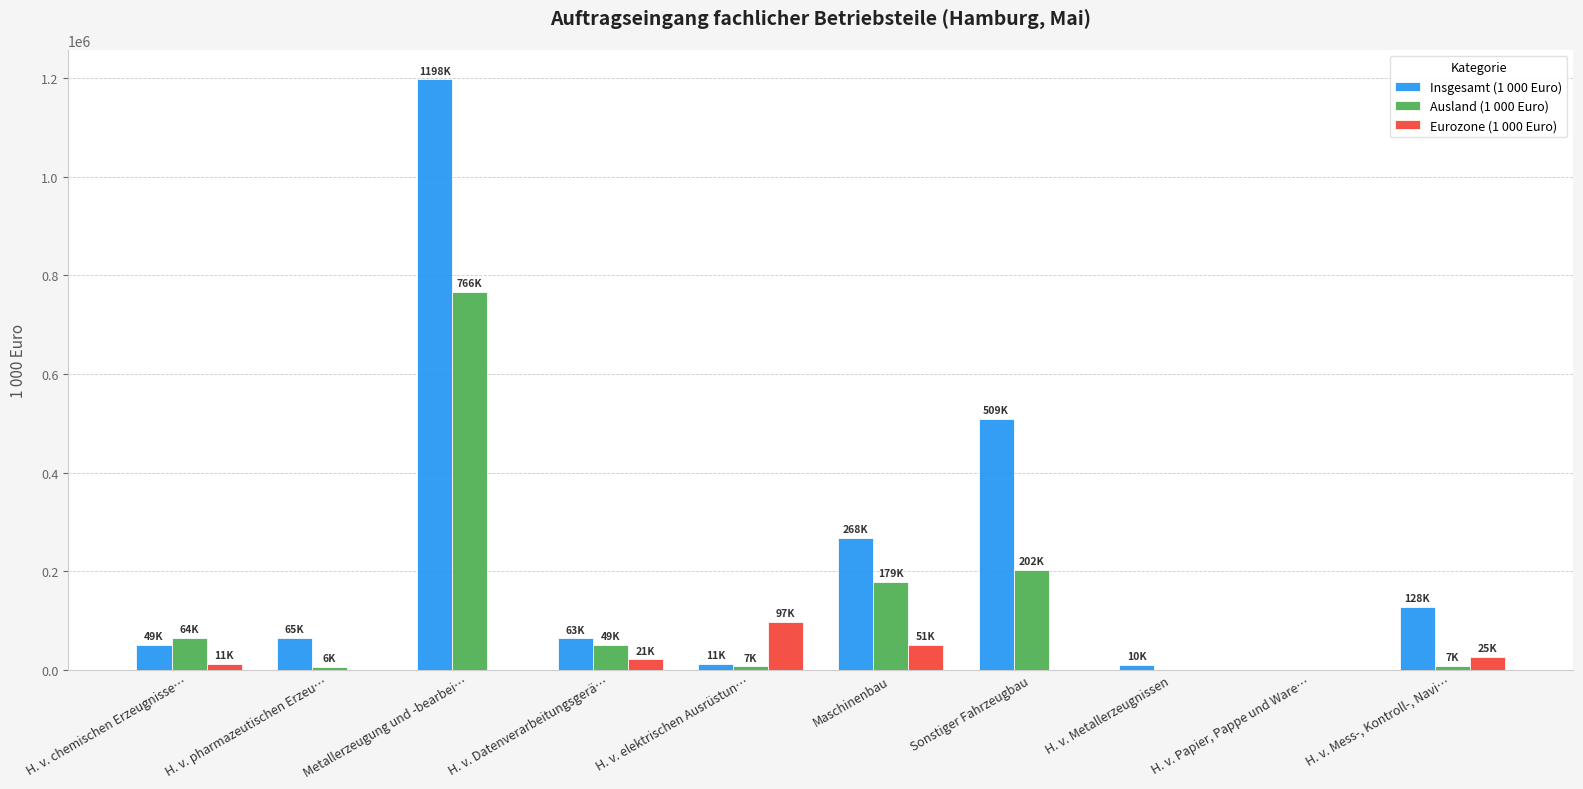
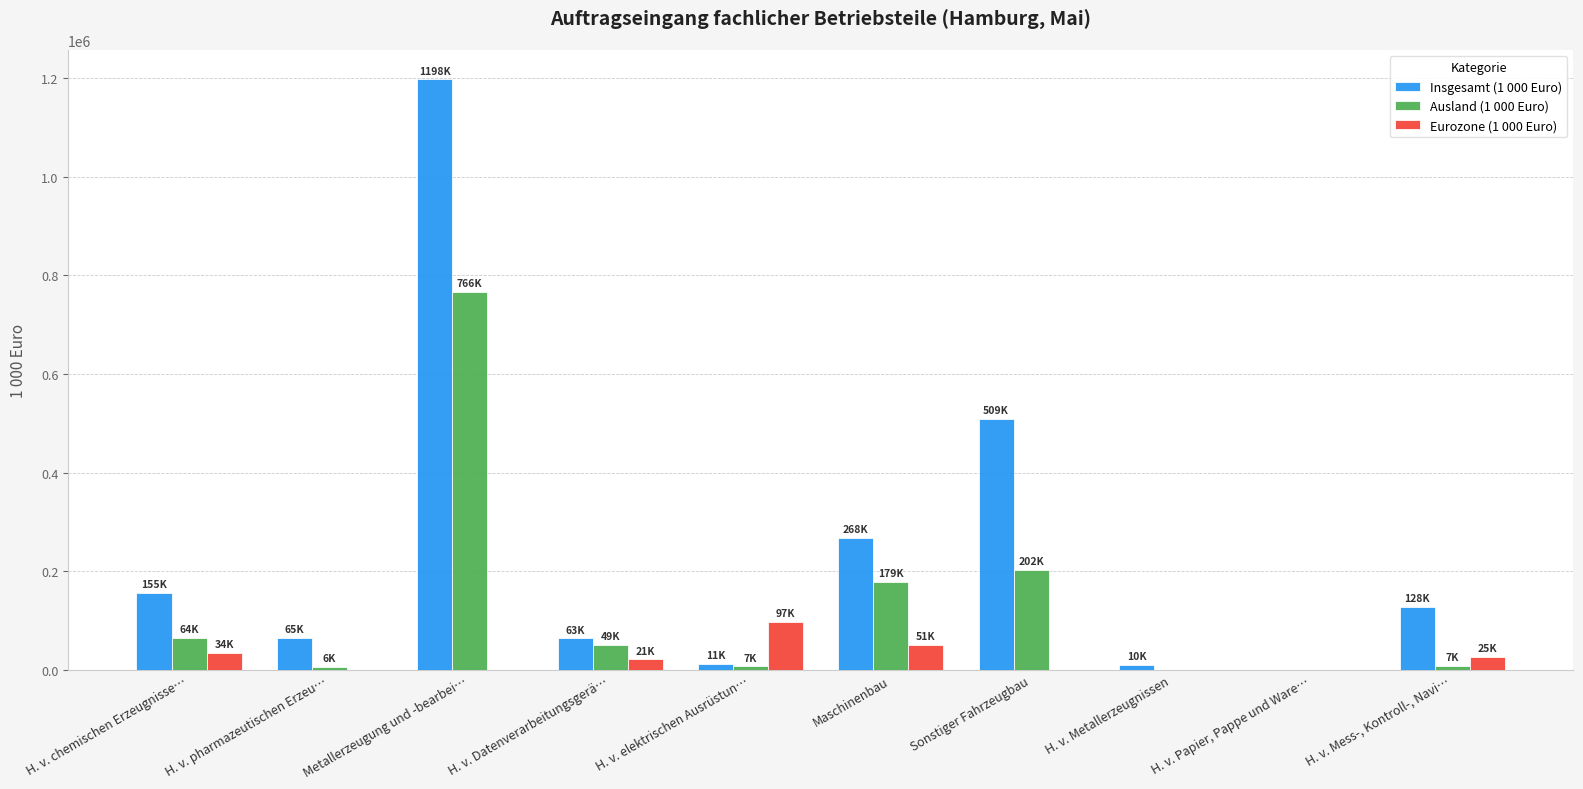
Insgesamt (1 000 Euro), H. v. chemischen Erzeugnisse…: 49K -> 155K
Eurozone (1 000 Euro), H. v. chemischen Erzeugnisse…: 11K -> 34K
